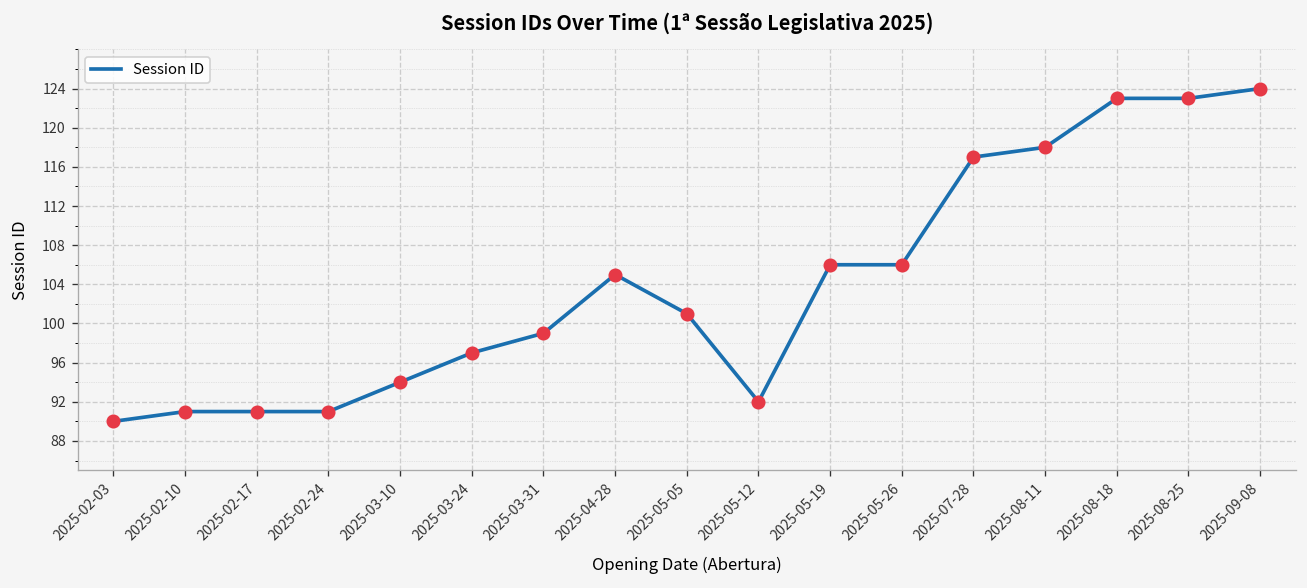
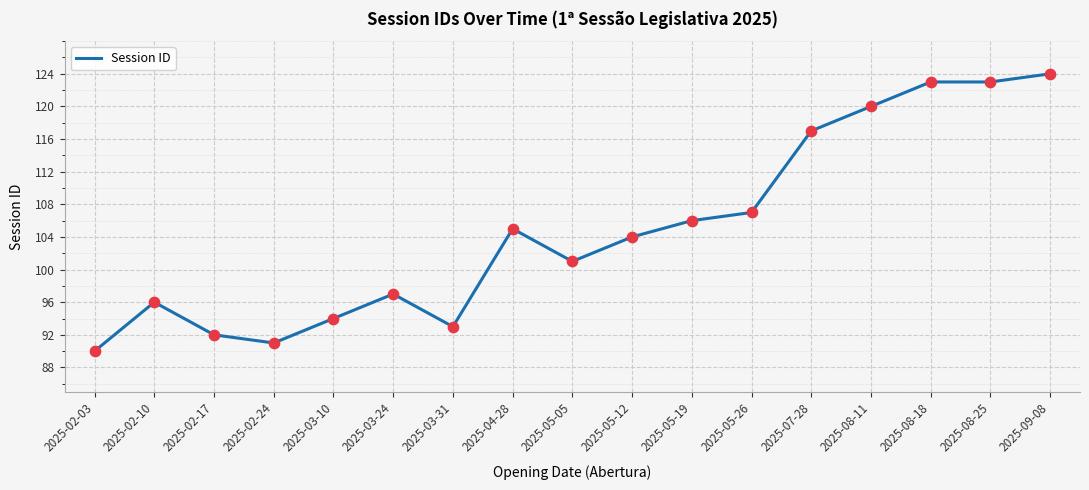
2025-02-10: 91 -> 96
2025-02-17: 91 -> 92
2025-03-31: 99 -> 93
2025-05-12: 92 -> 104
2025-05-26: 106 -> 107
2025-08-11: 118 -> 120
